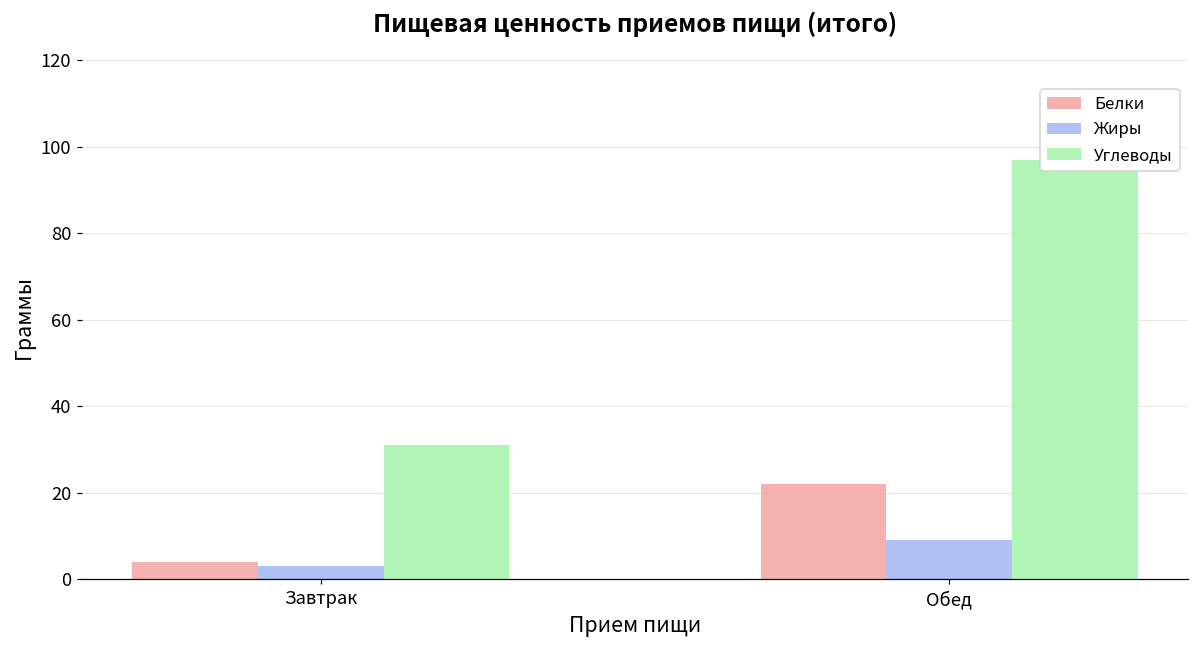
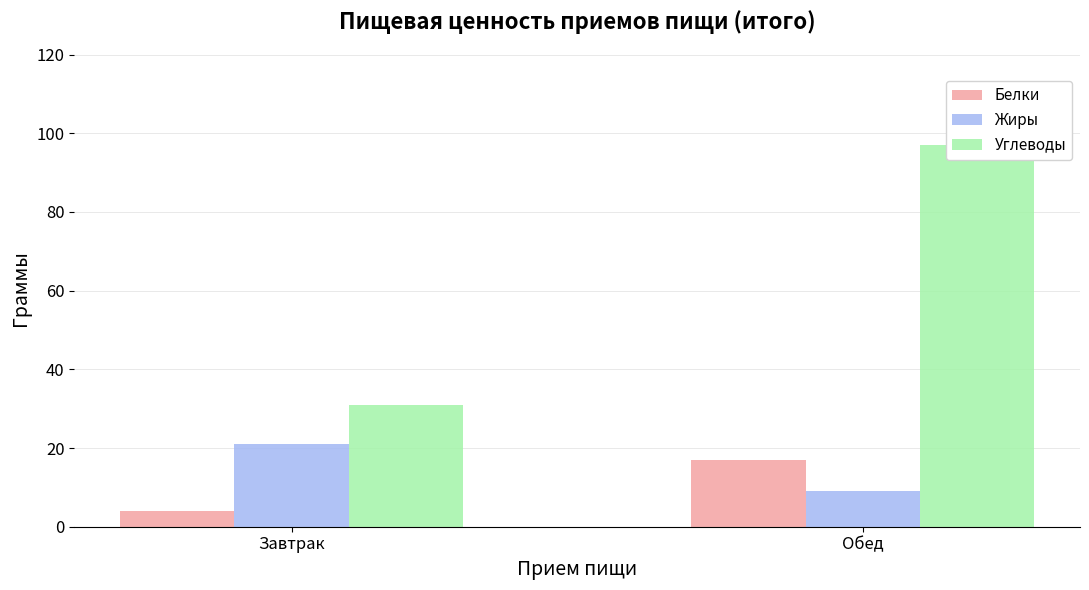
Жиры, Завтрак: 3 -> 21
Белки, Обед: 22 -> 17
